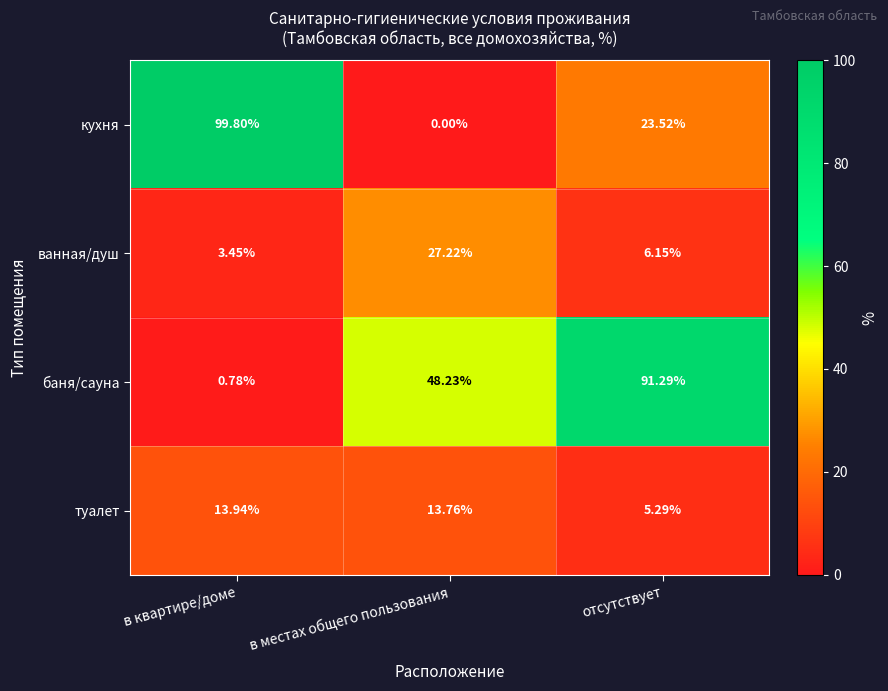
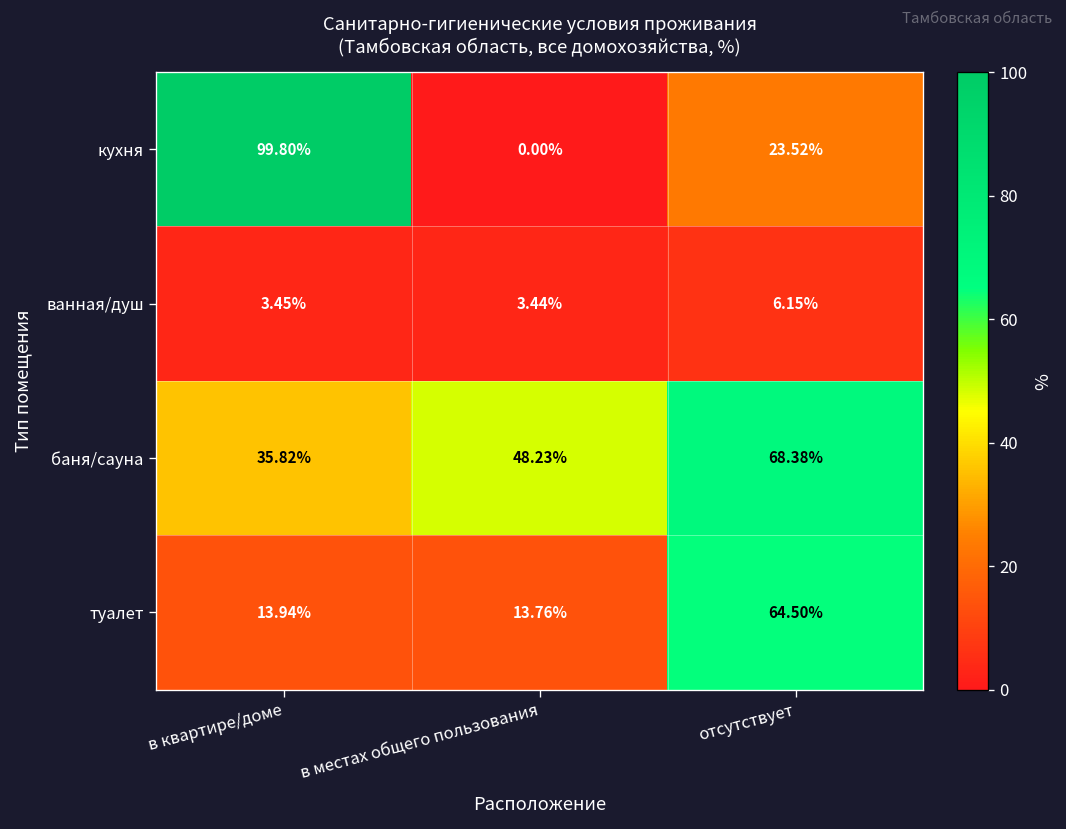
ванная/душ, в местах общего пользования: 27.22% -> 3.44%
баня/сауна, в квартире/доме: 0.78% -> 35.82%
баня/сауна, отсутствует: 91.29% -> 68.38%
туалет, отсутствует: 5.29% -> 64.50%
